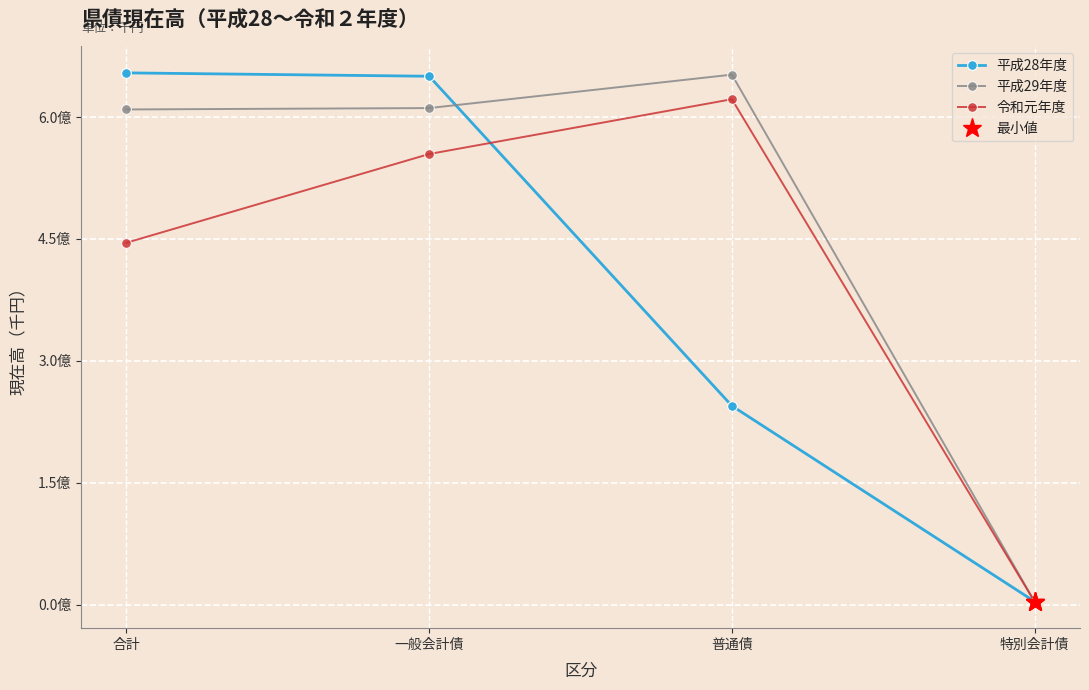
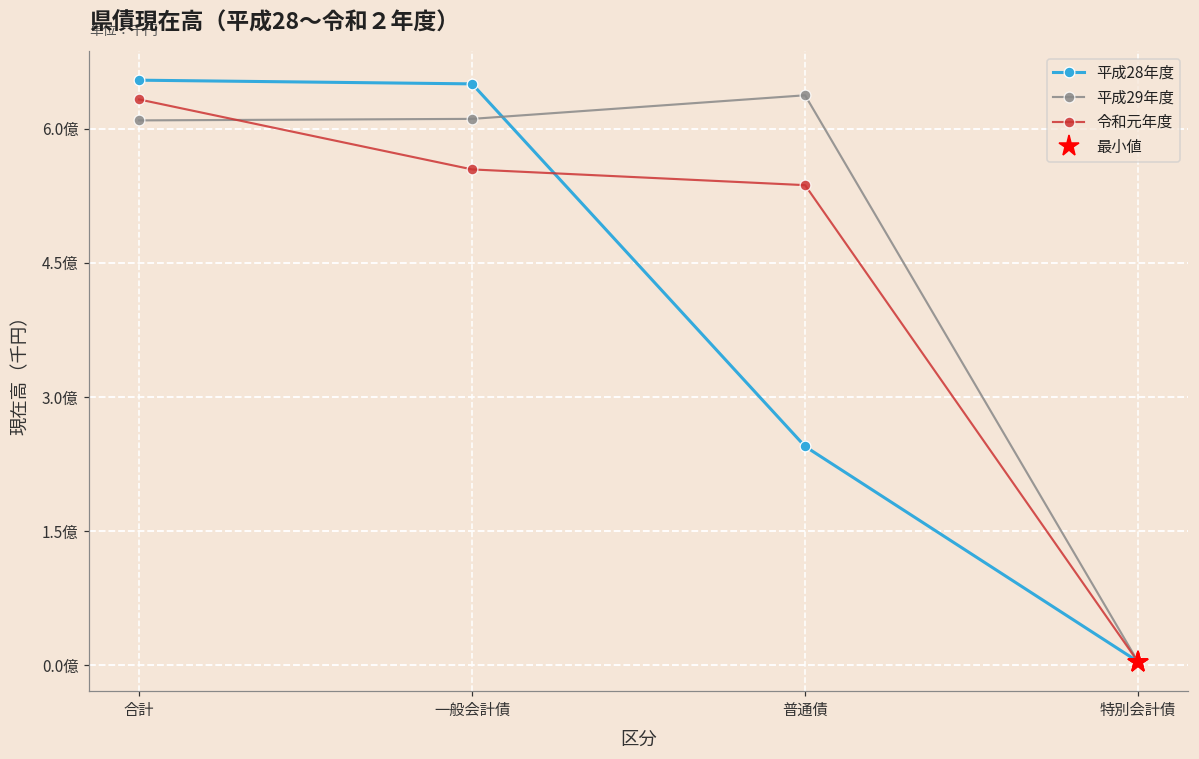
令和元年度, 合計: 4.5億 -> 6.3億
平成29年度, 普通債: 6.5億 -> 6.4億
令和元年度, 普通債: 6.2億 -> 5.4億
